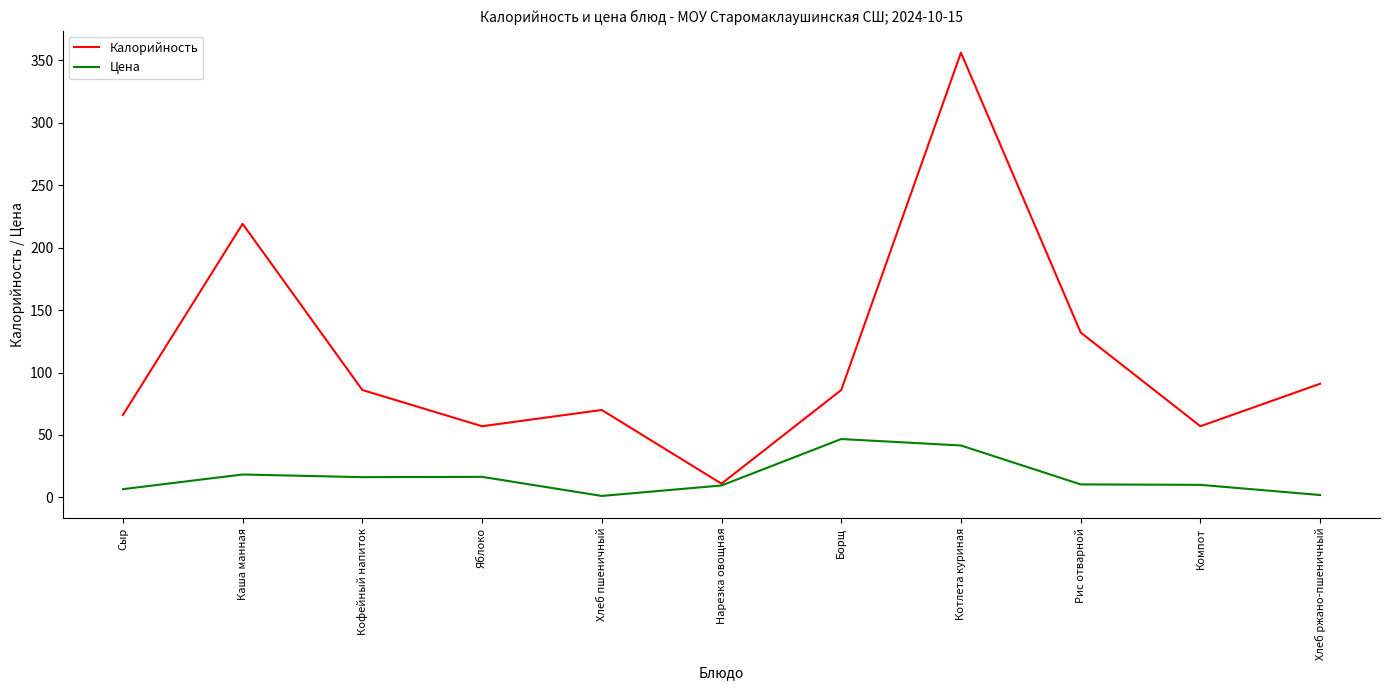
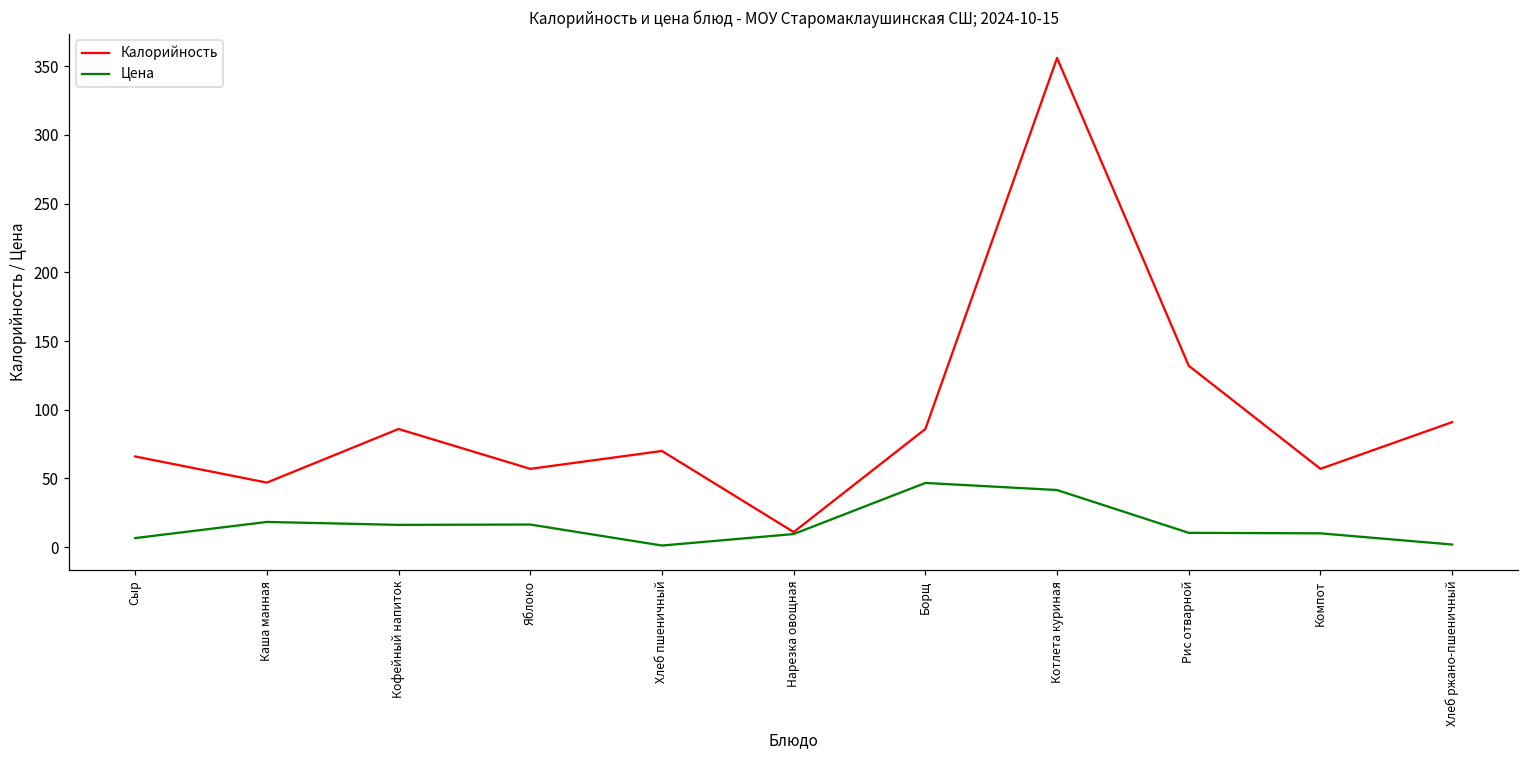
Калорийность, Каша манная: 219 -> 47
